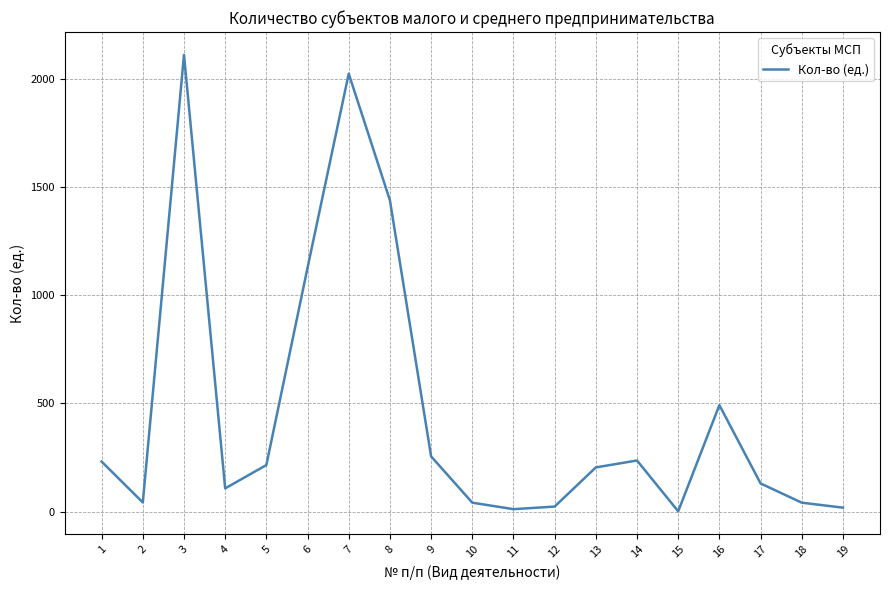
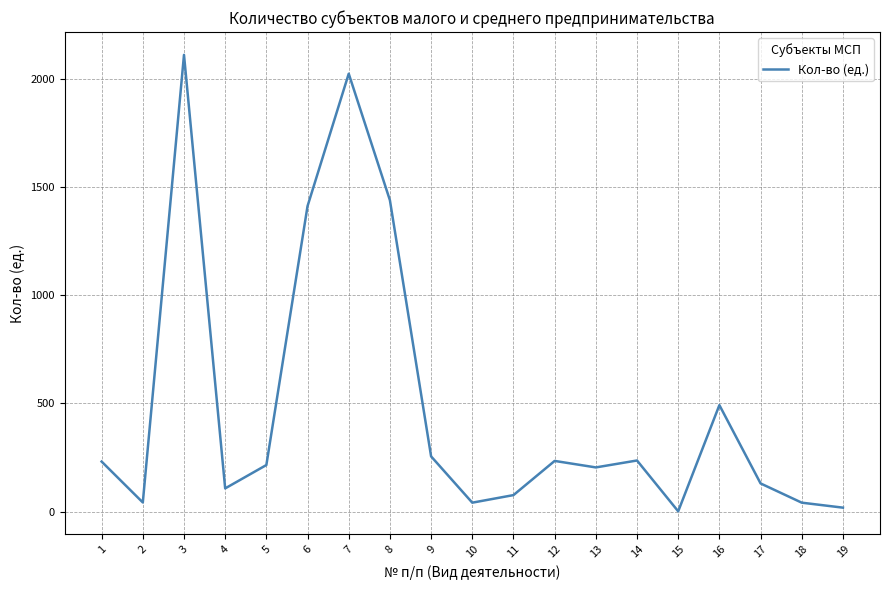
6: 1130 -> 1410
11: 10 -> 80
12: 20 -> 230
